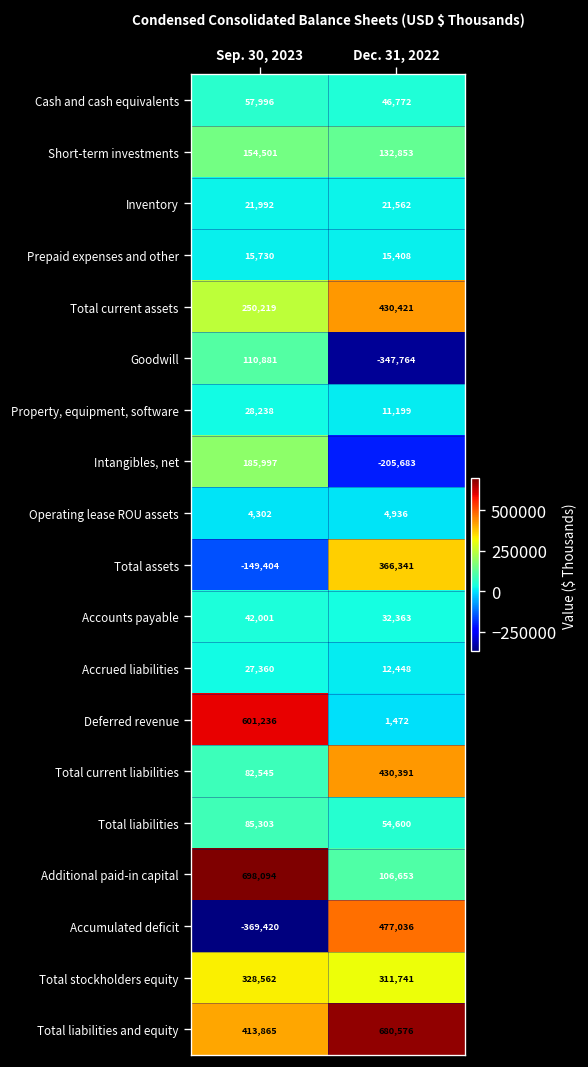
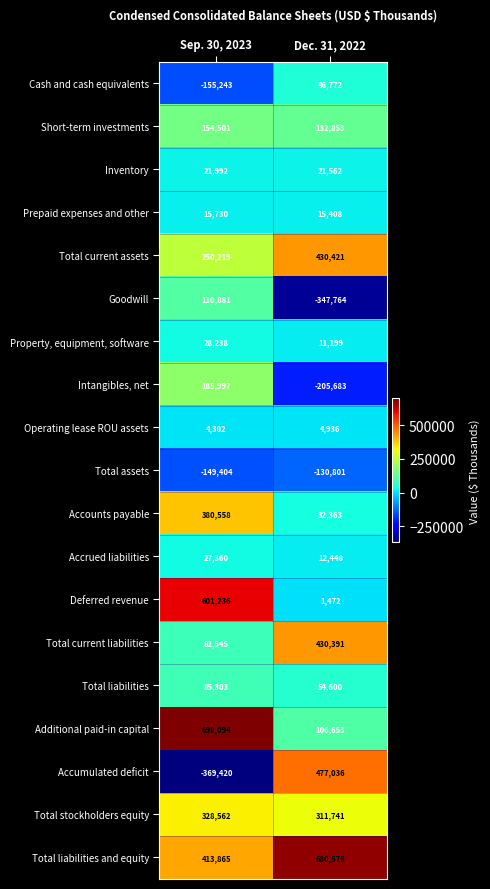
Cash and cash equivalents, Sep. 30, 2023: 57,996 -> -155,243
Total assets, Dec. 31, 2022: 366,341 -> -130,801
Accounts payable, Sep. 30, 2023: 42,001 -> 380,558
